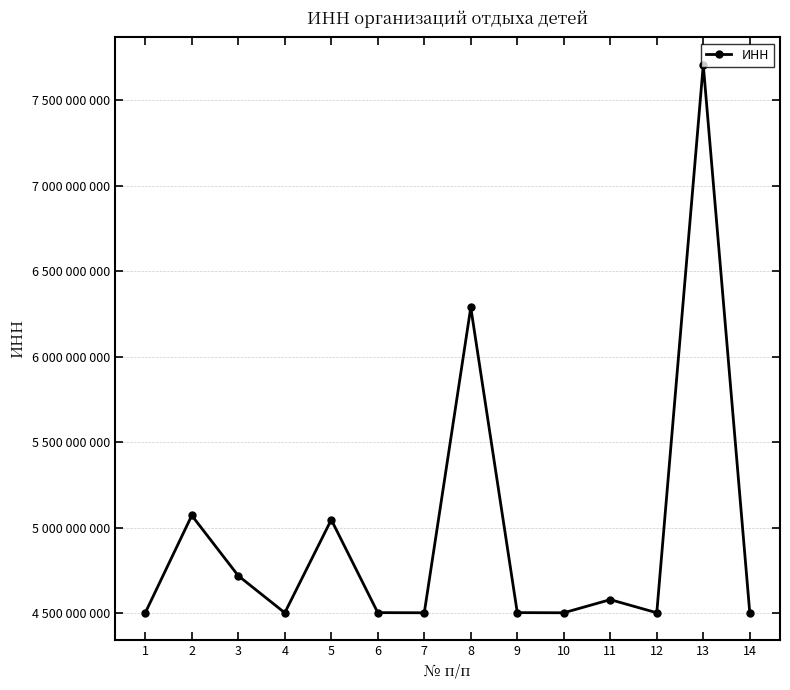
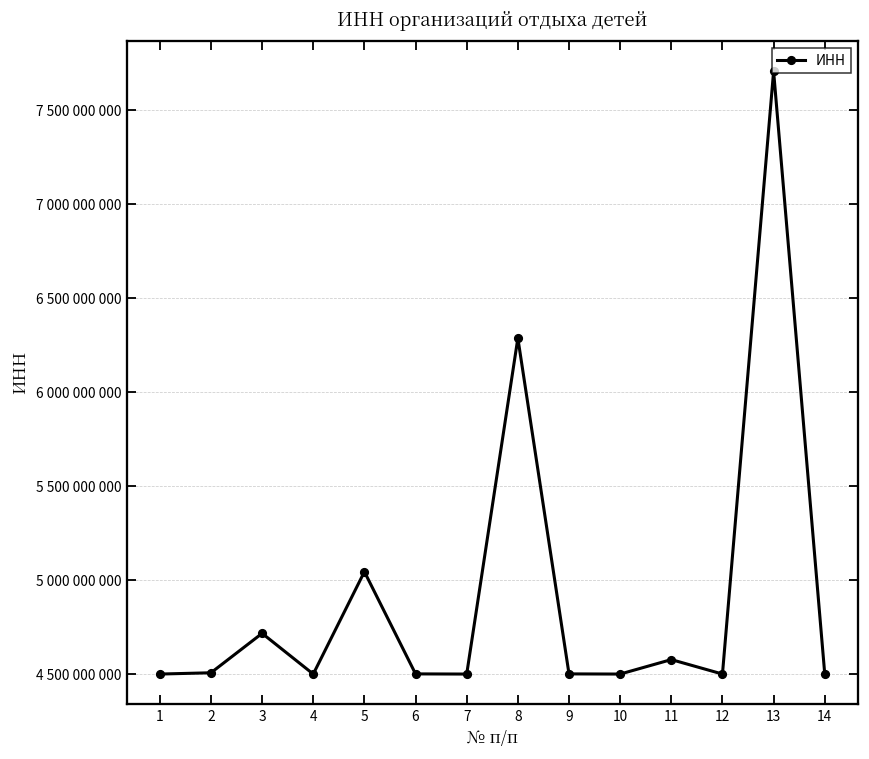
2: 5070000000 -> 4510000000
